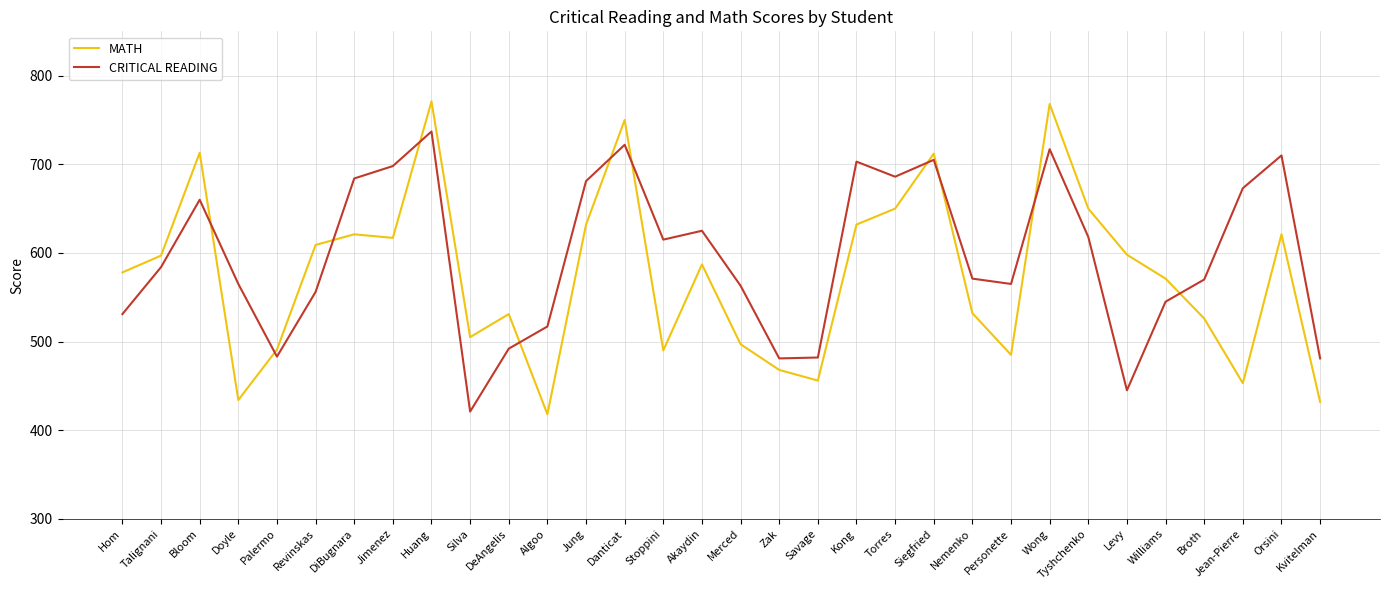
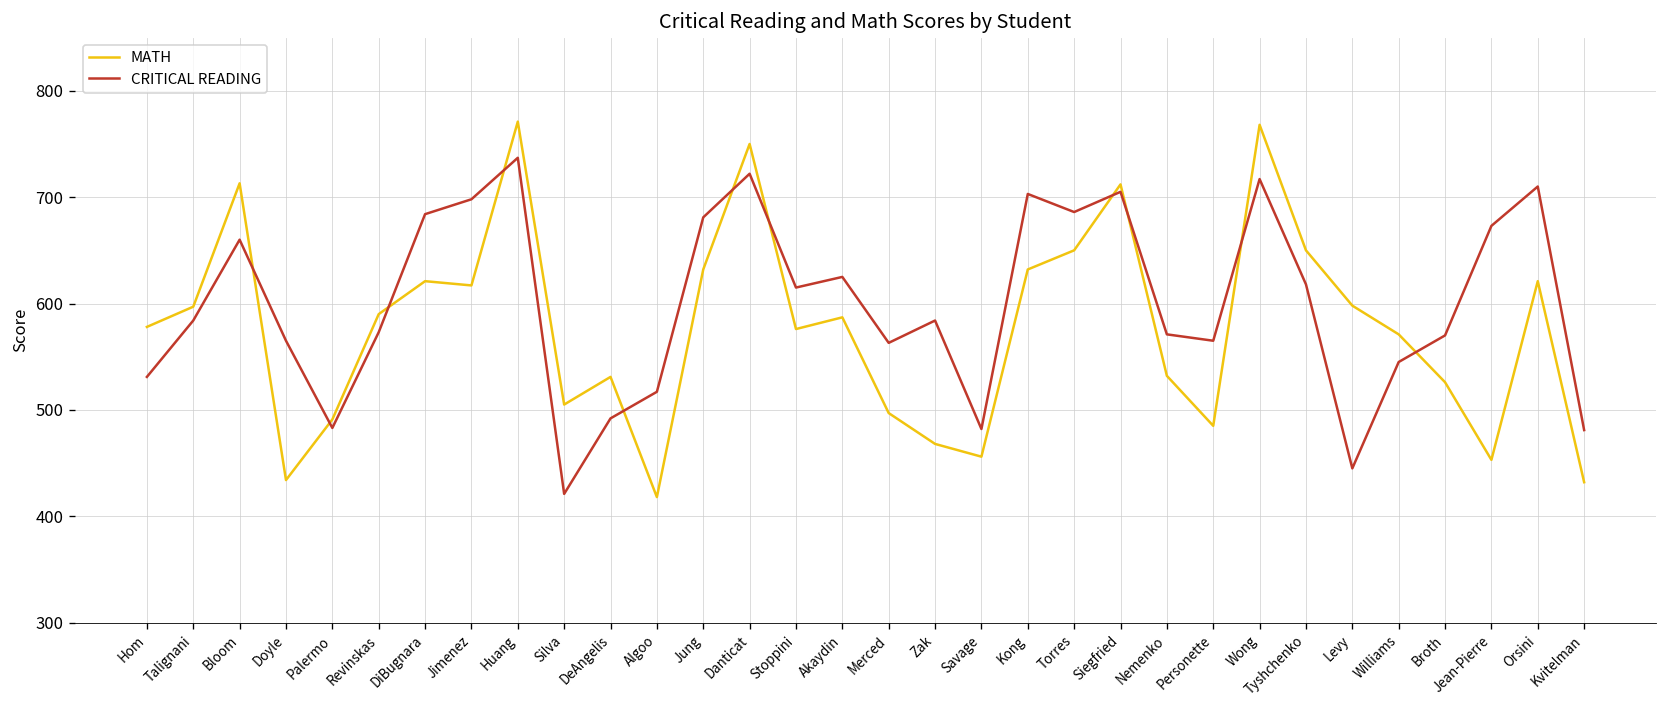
MATH, Revinskas: 610 -> 590
CRITICAL READING, Revinskas: 560 -> 570
MATH, Stoppini: 490 -> 580
CRITICAL READING, Zak: 480 -> 580
